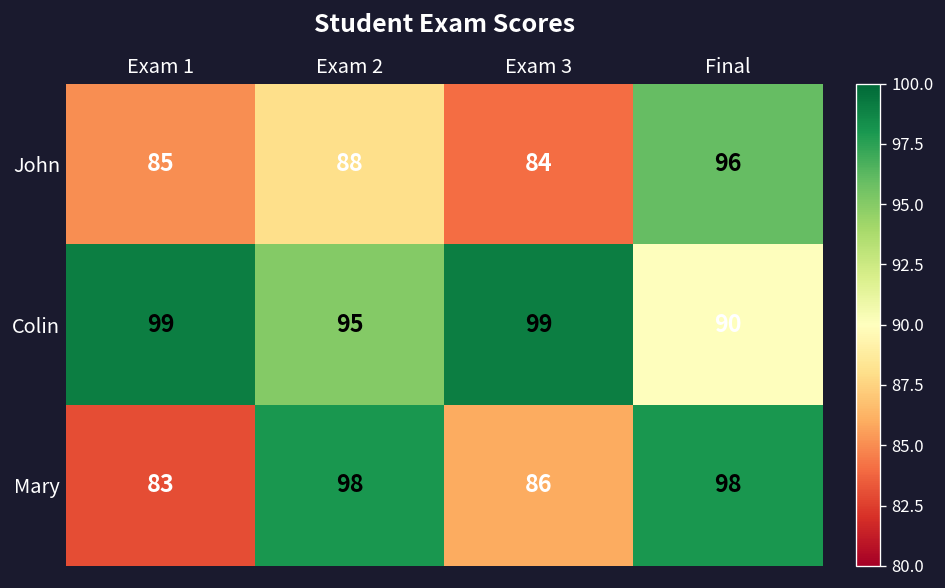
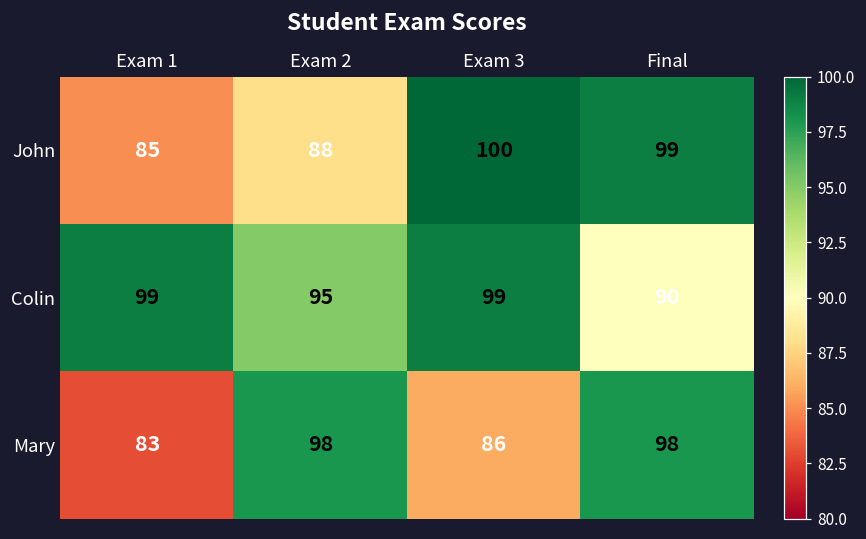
John, Exam 3: 84 -> 100
John, Final: 96 -> 99
